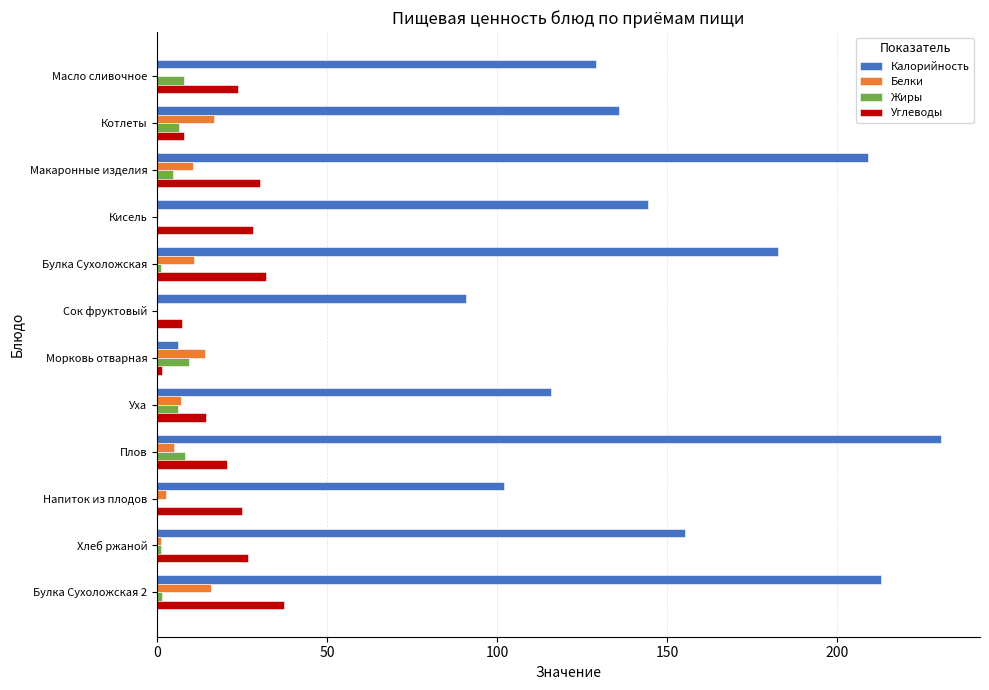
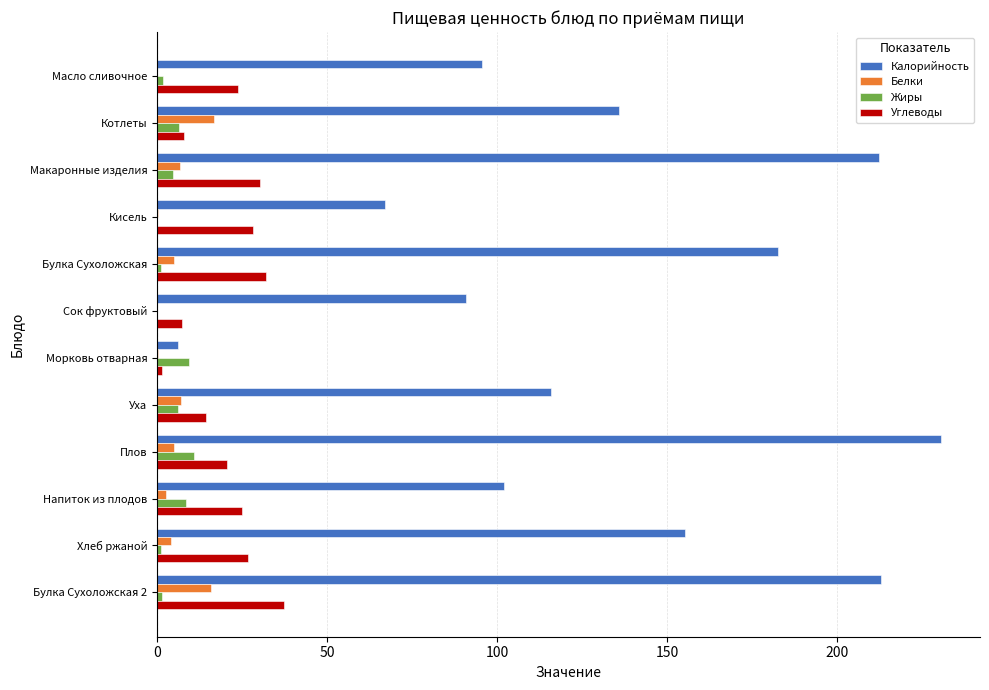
Калорийность, Масло сливочное: 129 -> 96
Жиры, Масло сливочное: 8 -> 2
Калорийность, Макаронные изделия: 209 -> 212
Белки, Макаронные изделия: 11 -> 7
Калорийность, Кисель: 144 -> 67
Белки, Булка Сухоложская: 11 -> 5
Белки, Морковь отварная: 14 -> 0
Жиры, Плов: 8 -> 11
Жиры, Напиток из плодов: 0 -> 9
Белки, Хлеб ржаной: 1 -> 4
